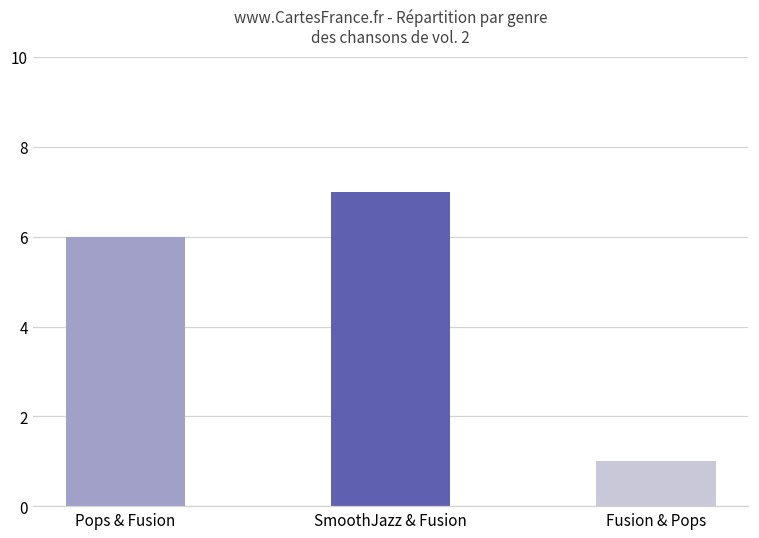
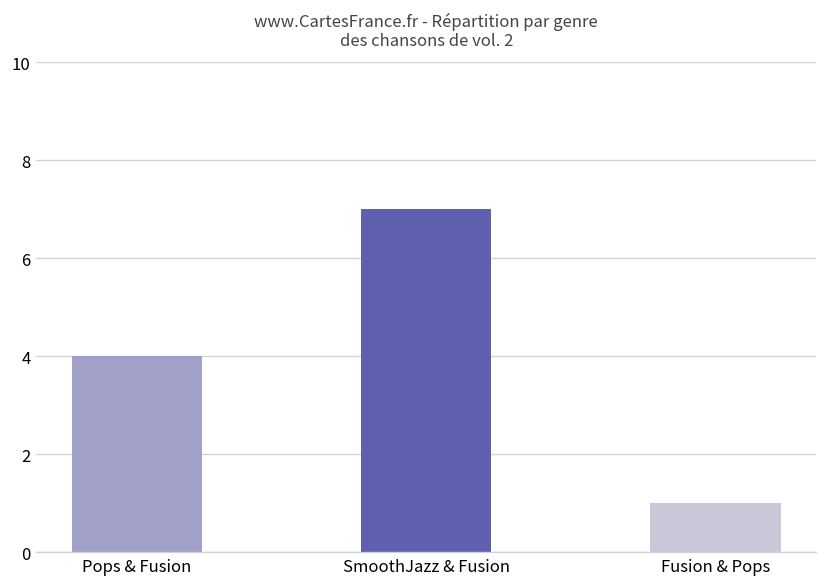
Pops & Fusion: 6 -> 4
